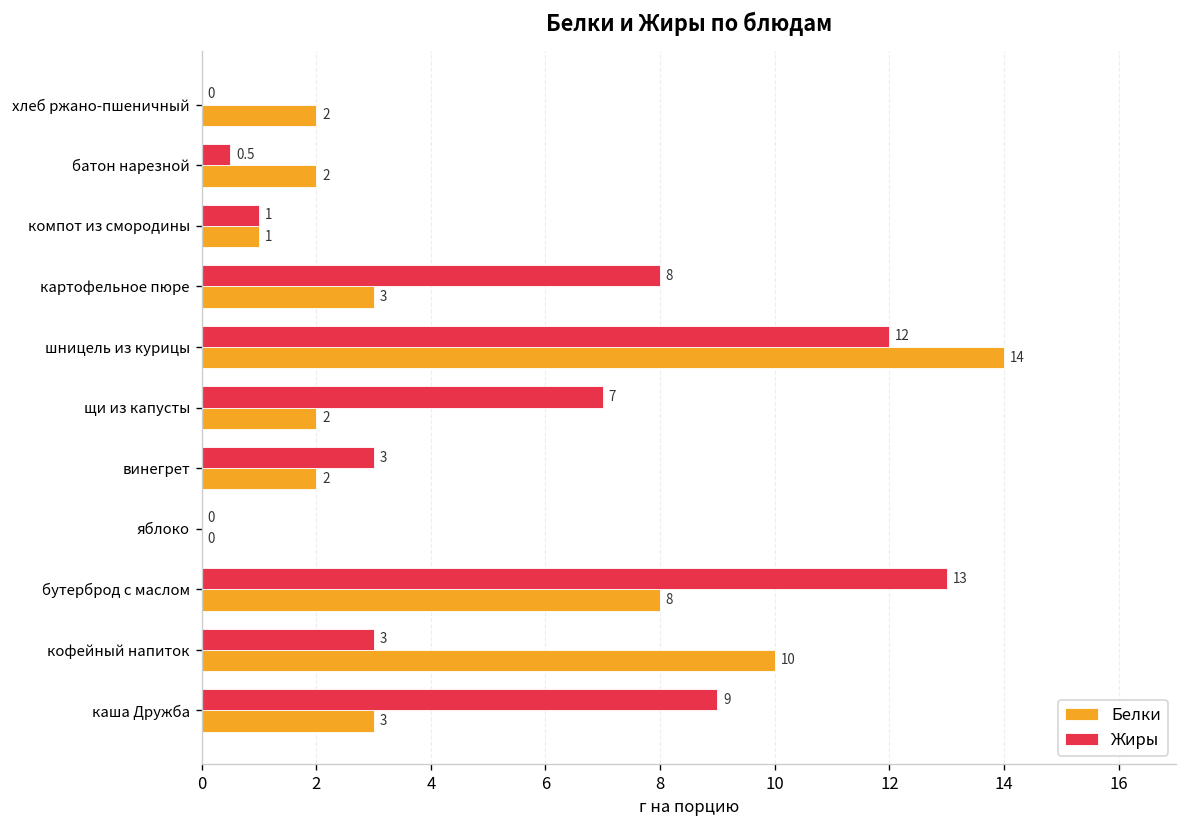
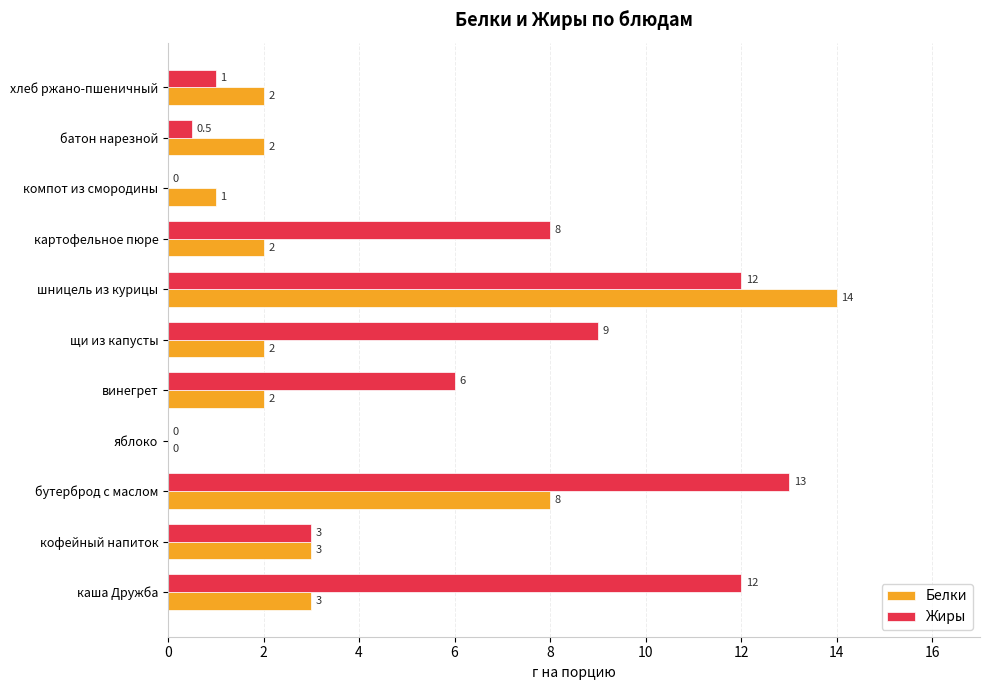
Жиры, хлеб ржано-пшеничный: 0 -> 1
Жиры, компот из смородины: 1 -> 0
Белки, картофельное пюре: 3 -> 2
Жиры, щи из капусты: 7 -> 9
Жиры, винегрет: 3 -> 6
Белки, кофейный напиток: 10 -> 3
Жиры, каша Дружба: 9 -> 12
